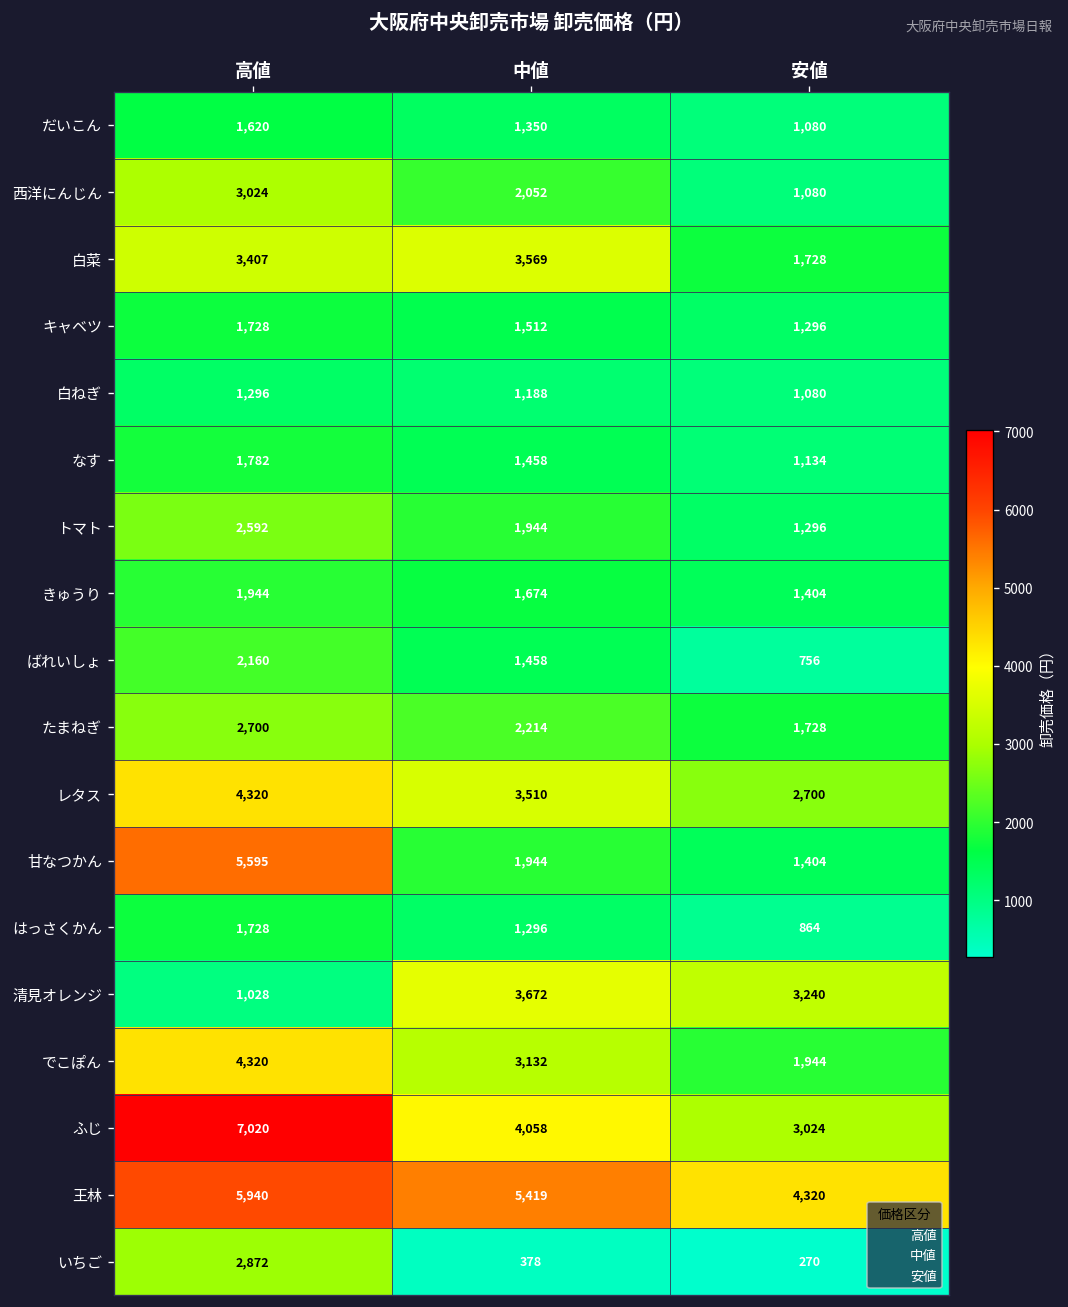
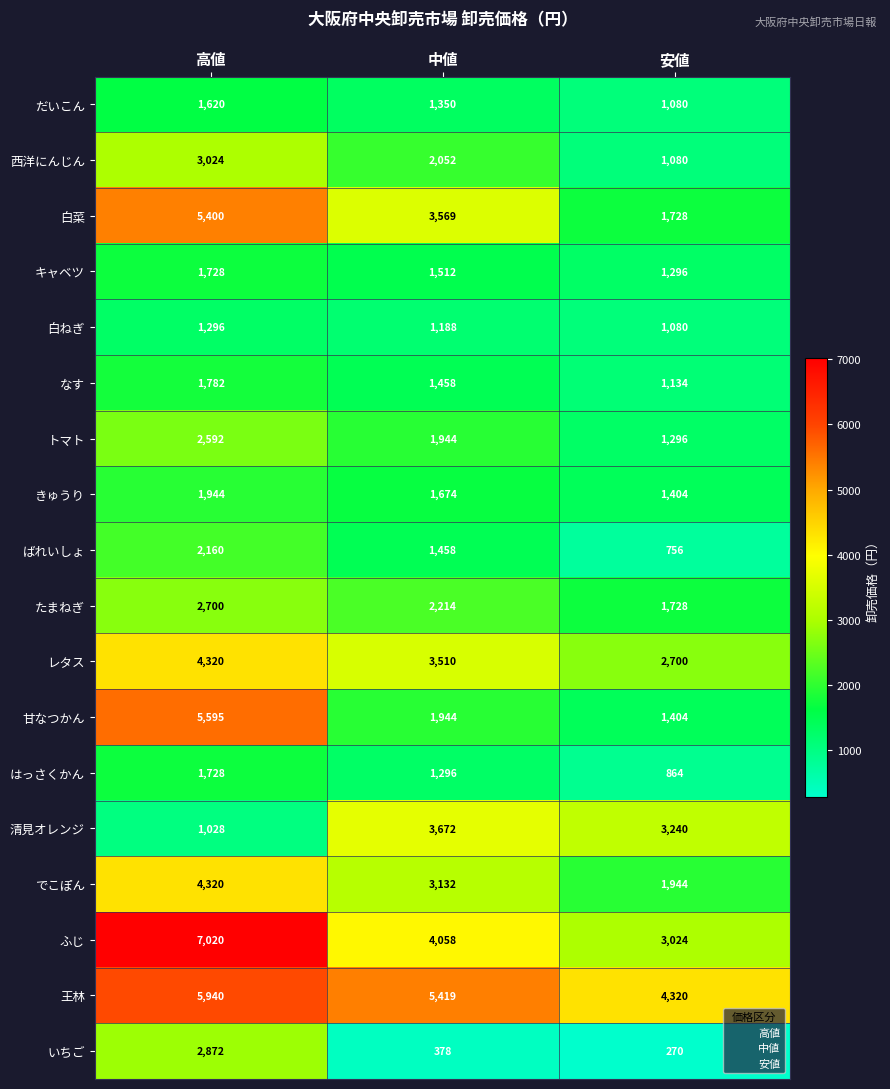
白菜, 高値: 3,407 -> 5,400
